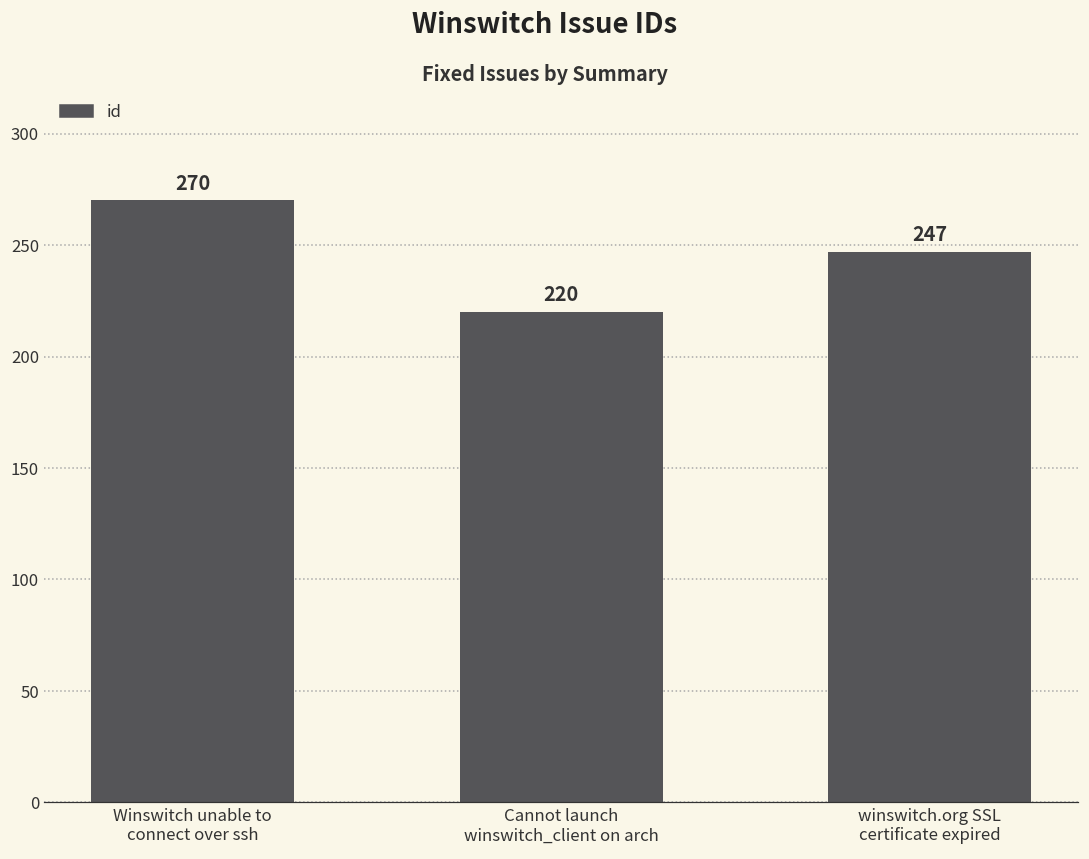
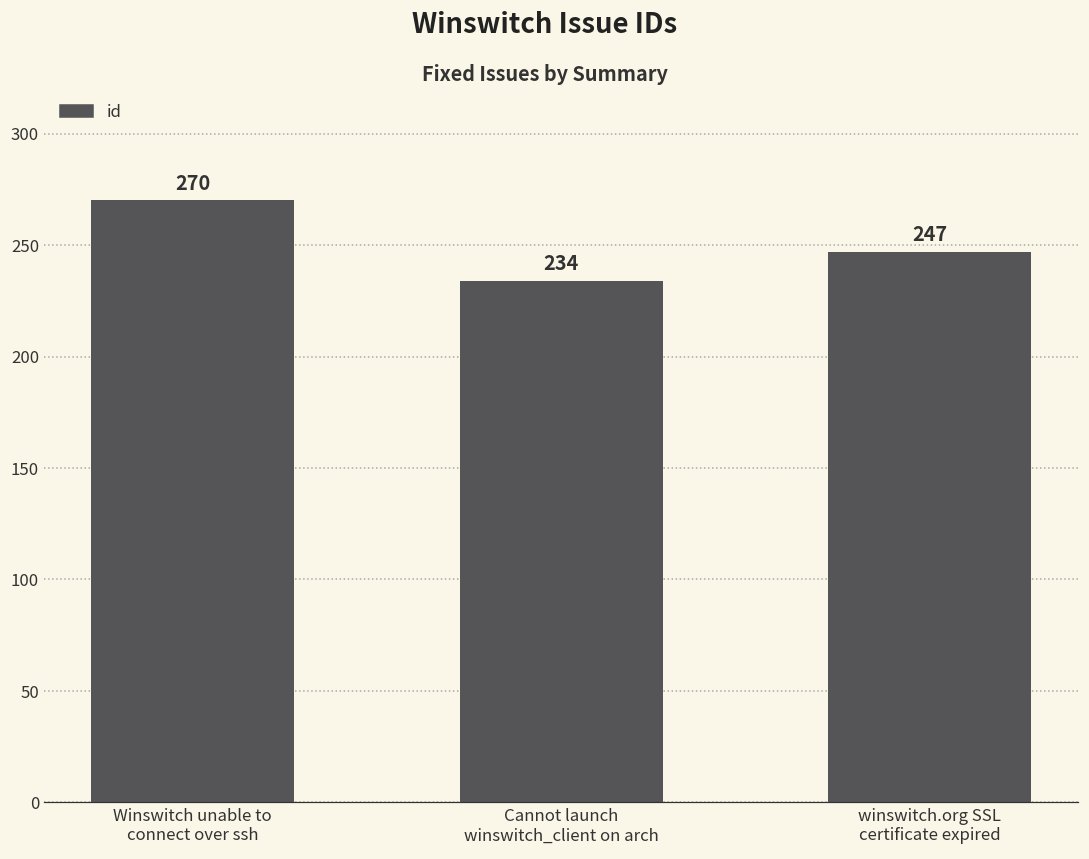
Cannot launch winswitch_client on arch: 220 -> 234
